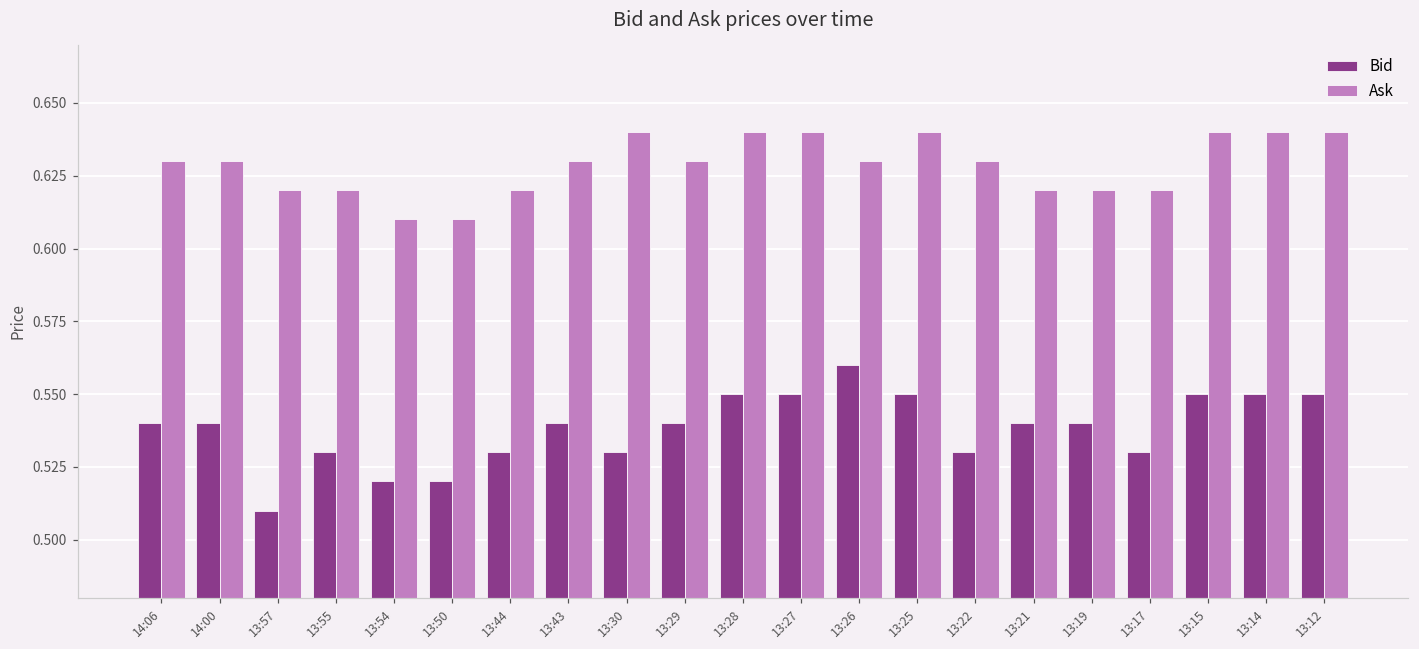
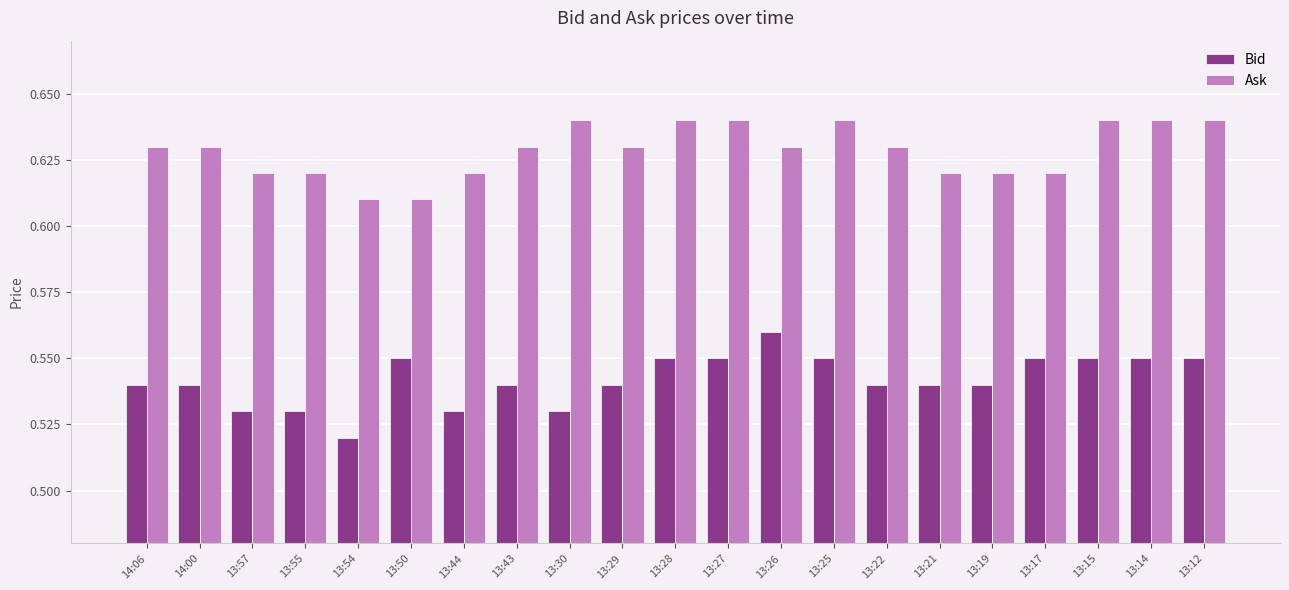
Bid, 13:57: 0.51 -> 0.53
Bid, 13:50: 0.52 -> 0.55
Bid, 13:22: 0.53 -> 0.54
Bid, 13:17: 0.53 -> 0.55
